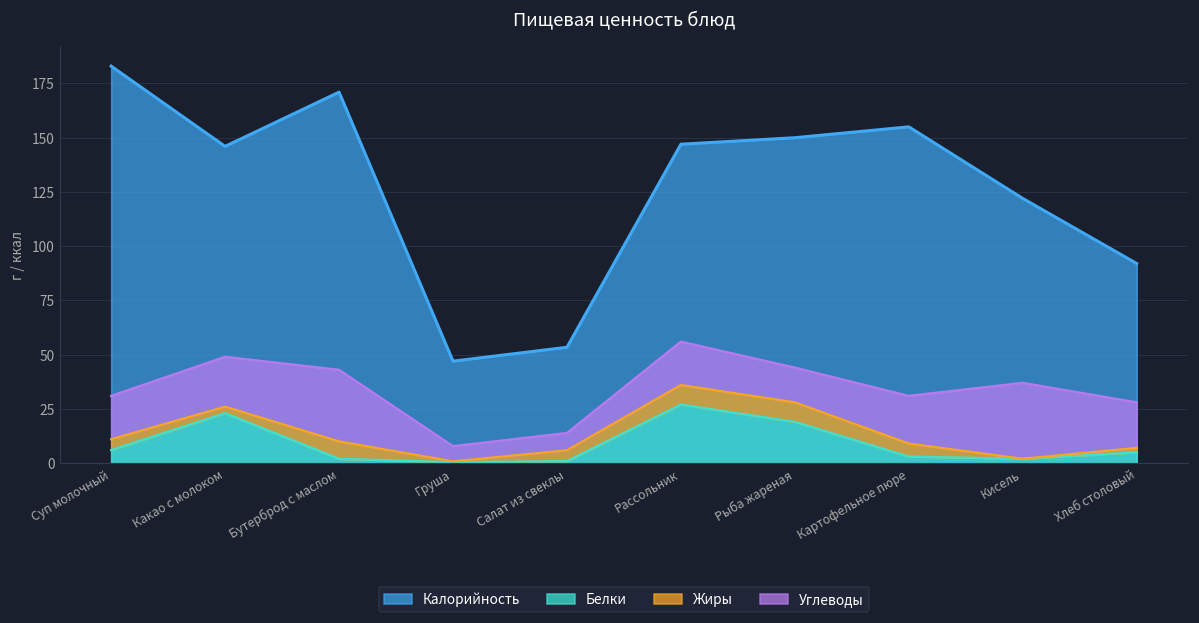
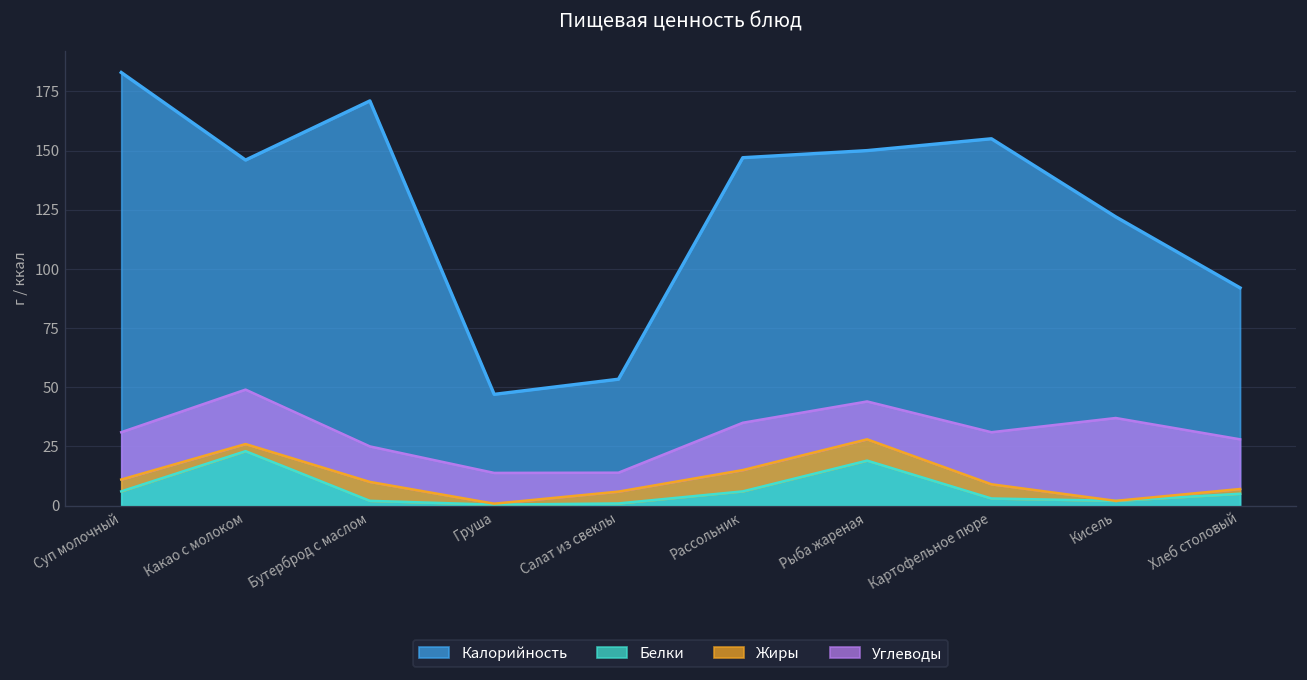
Углеводы, Бутерброд с маслом: 33 -> 15
Углеводы, Груша: 7 -> 13
Белки, Рассольник: 27 -> 6
